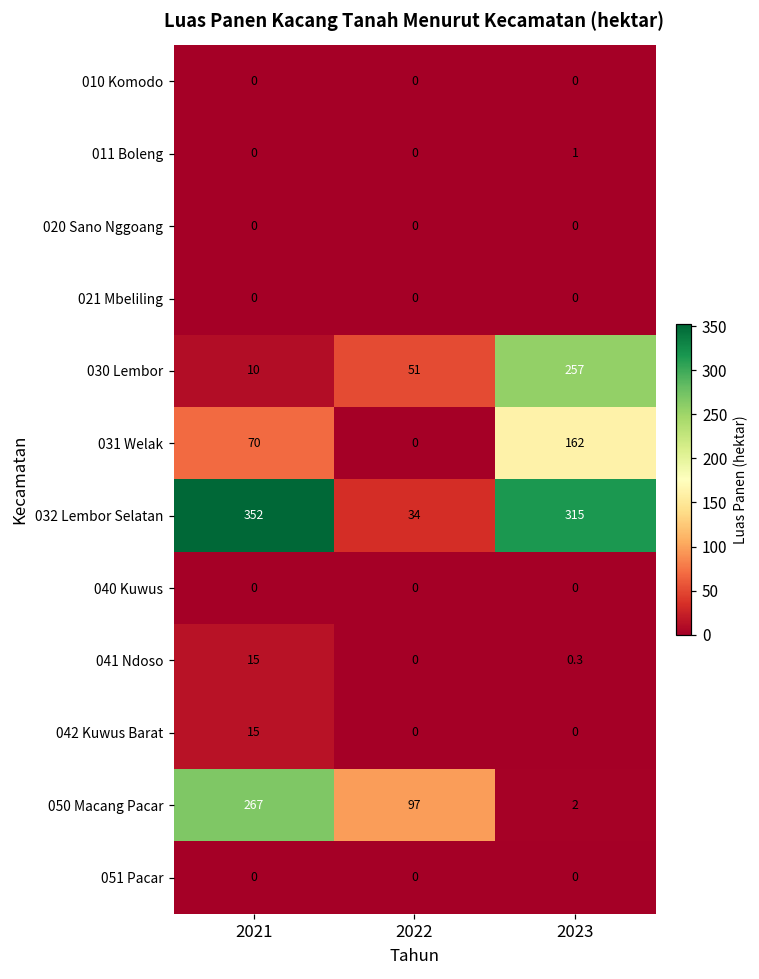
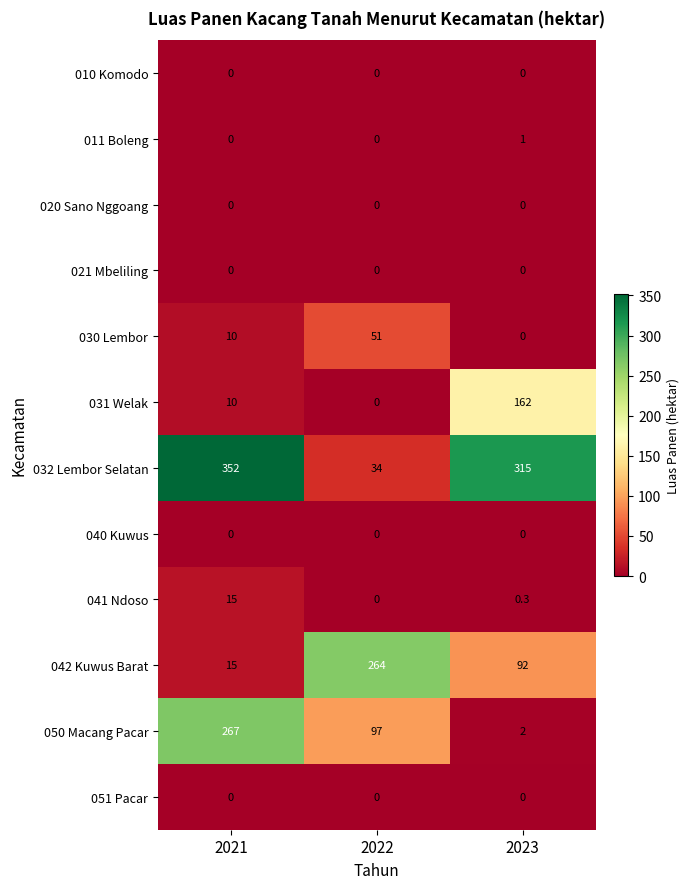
030 Lembor, 2023: 257 -> 0
031 Welak, 2021: 70 -> 10
042 Kuwus Barat, 2022: 0 -> 264
042 Kuwus Barat, 2023: 0 -> 92
